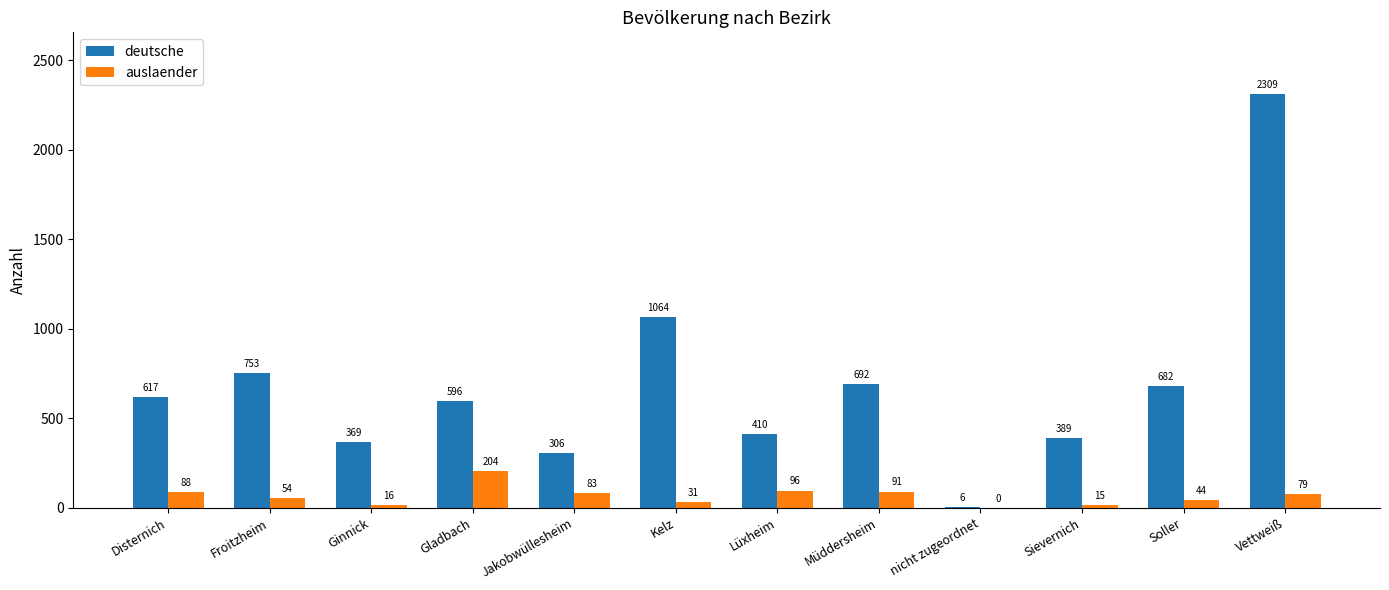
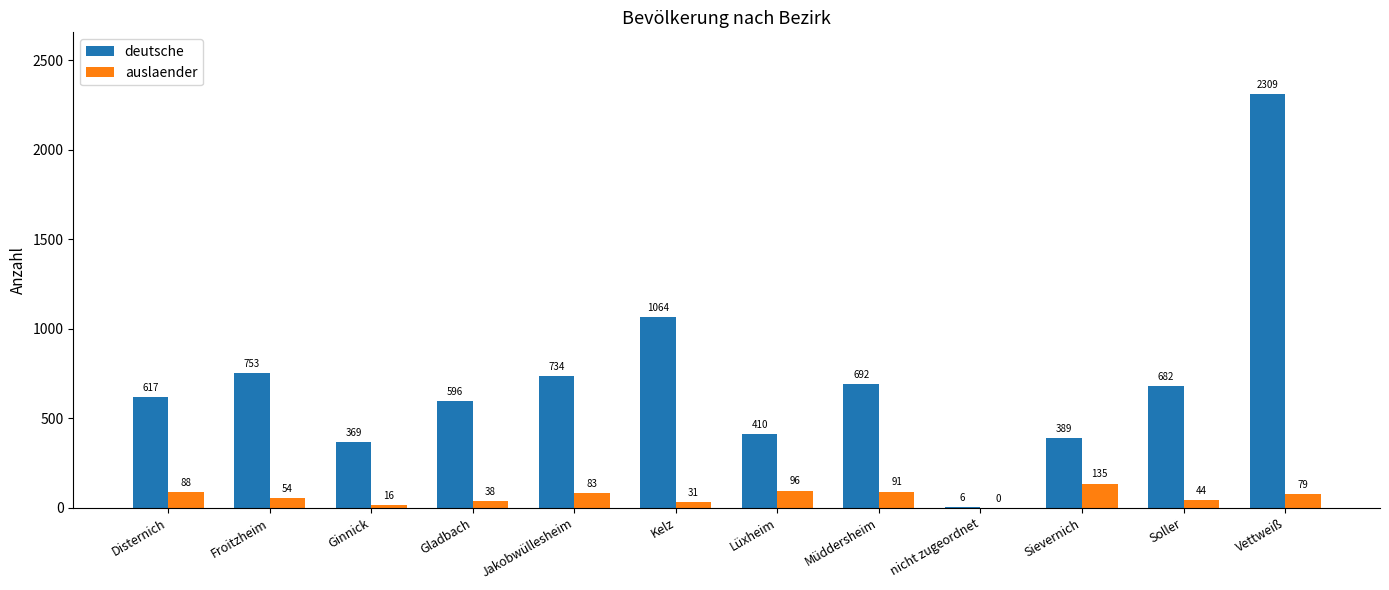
auslaender, Gladbach: 204 -> 38
deutsche, Jakobwüllesheim: 306 -> 734
auslaender, Sievernich: 15 -> 135
